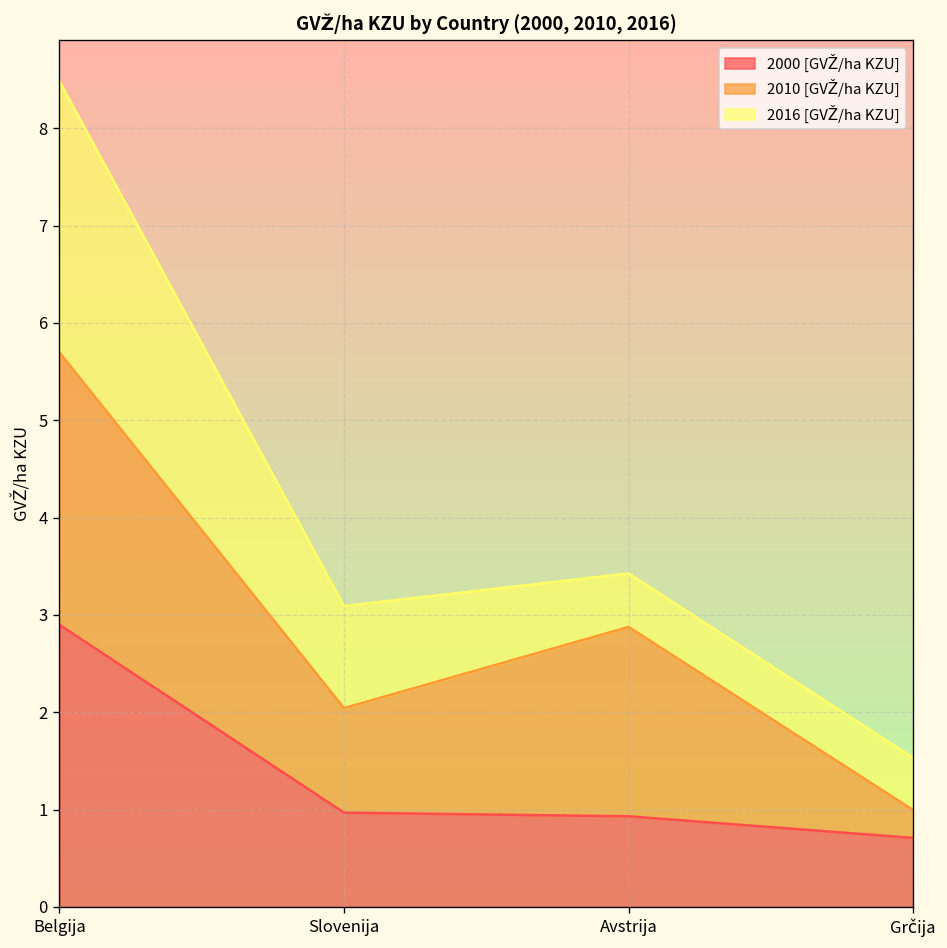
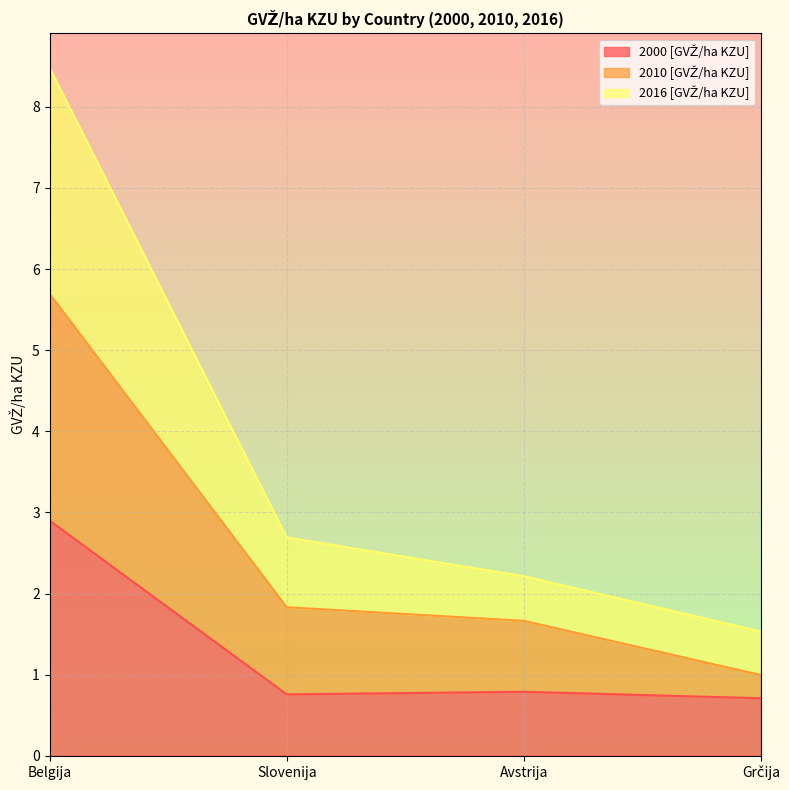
2000 [GVŽ/ha KZU], Slovenija: 1.0 -> 0.8
2016 [GVŽ/ha KZU], Slovenija: 1.0 -> 0.9
2000 [GVŽ/ha KZU], Avstrija: 0.9 -> 0.8
2010 [GVŽ/ha KZU], Avstrija: 1.9 -> 0.9
